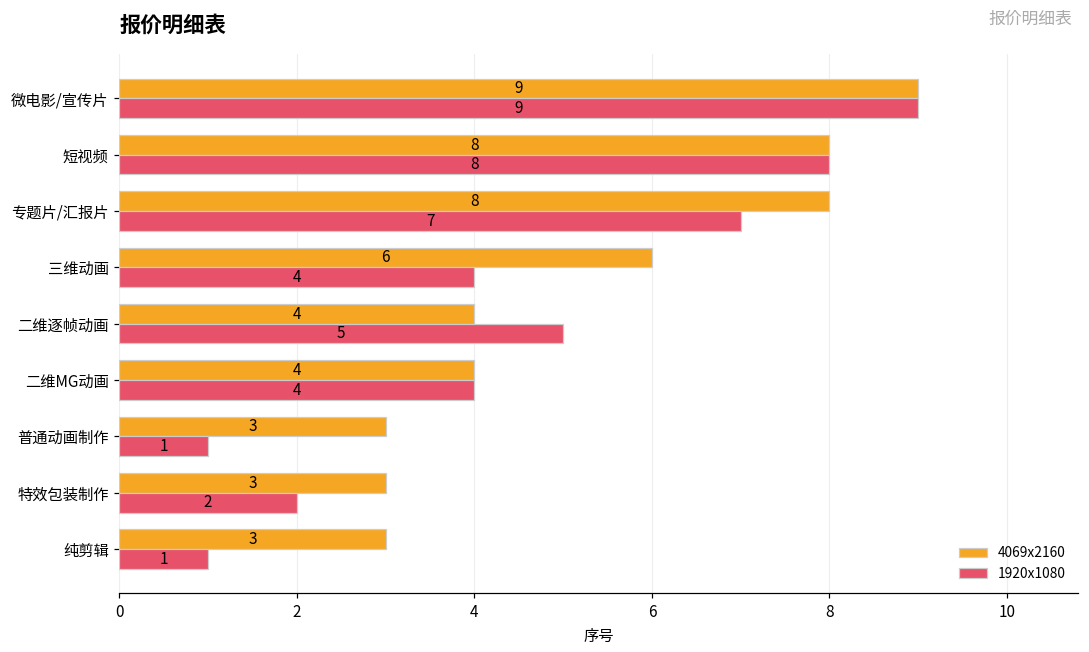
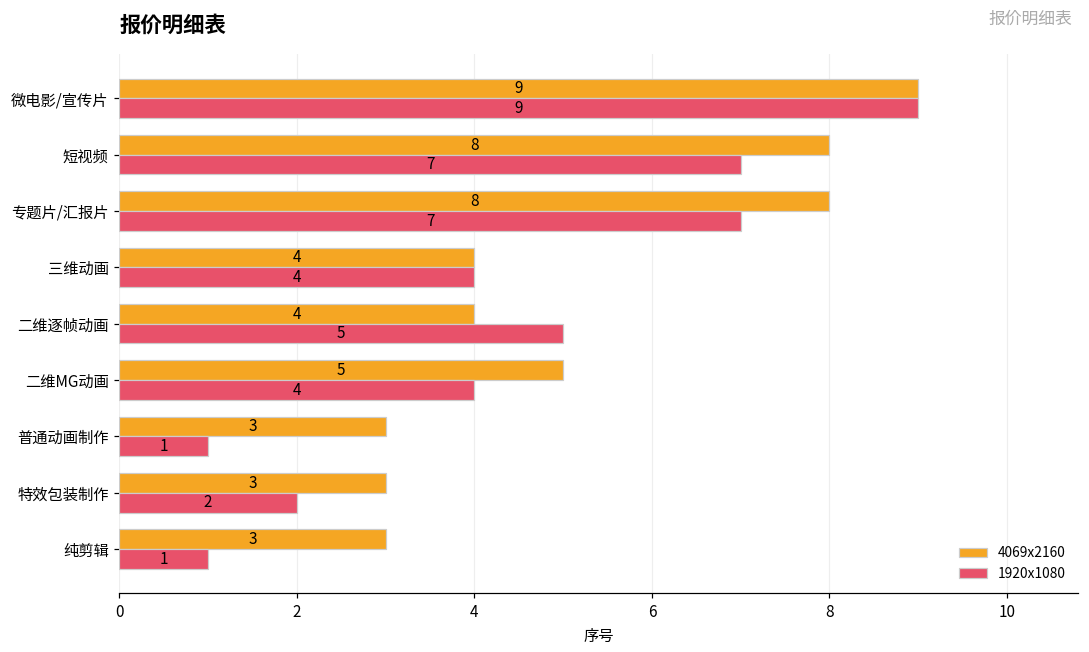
1920x1080, 短视频: 8 -> 7
4069x2160, 三维动画: 6 -> 4
4069x2160, 二维MG动画: 4 -> 5
